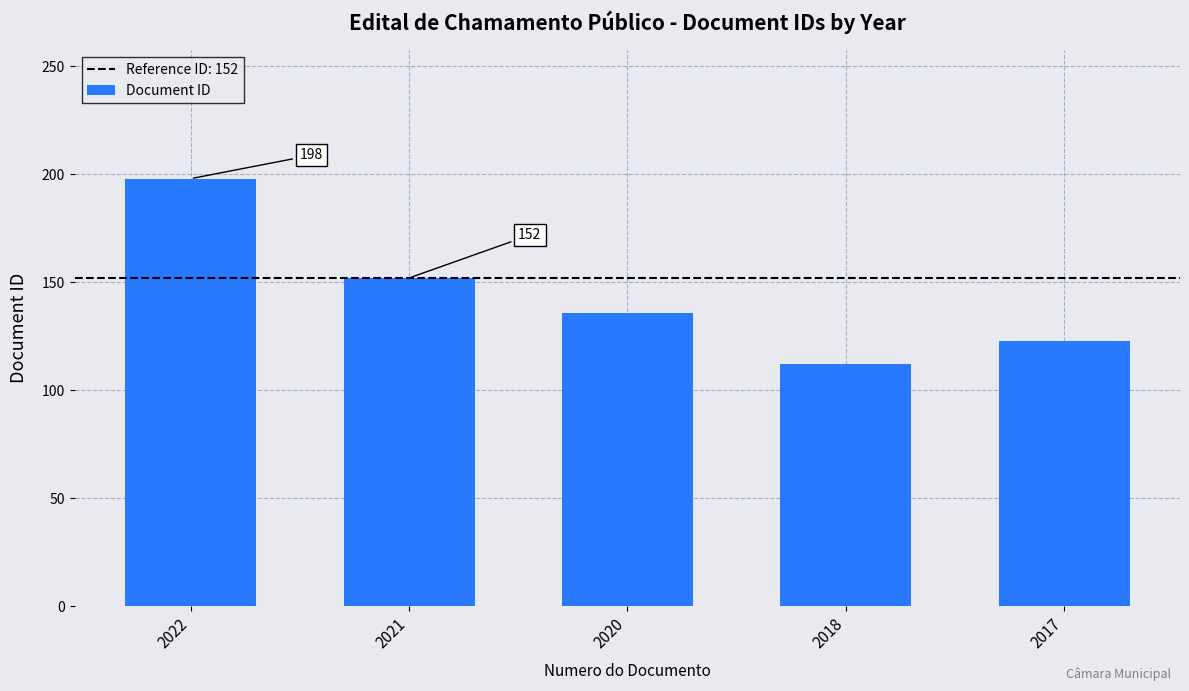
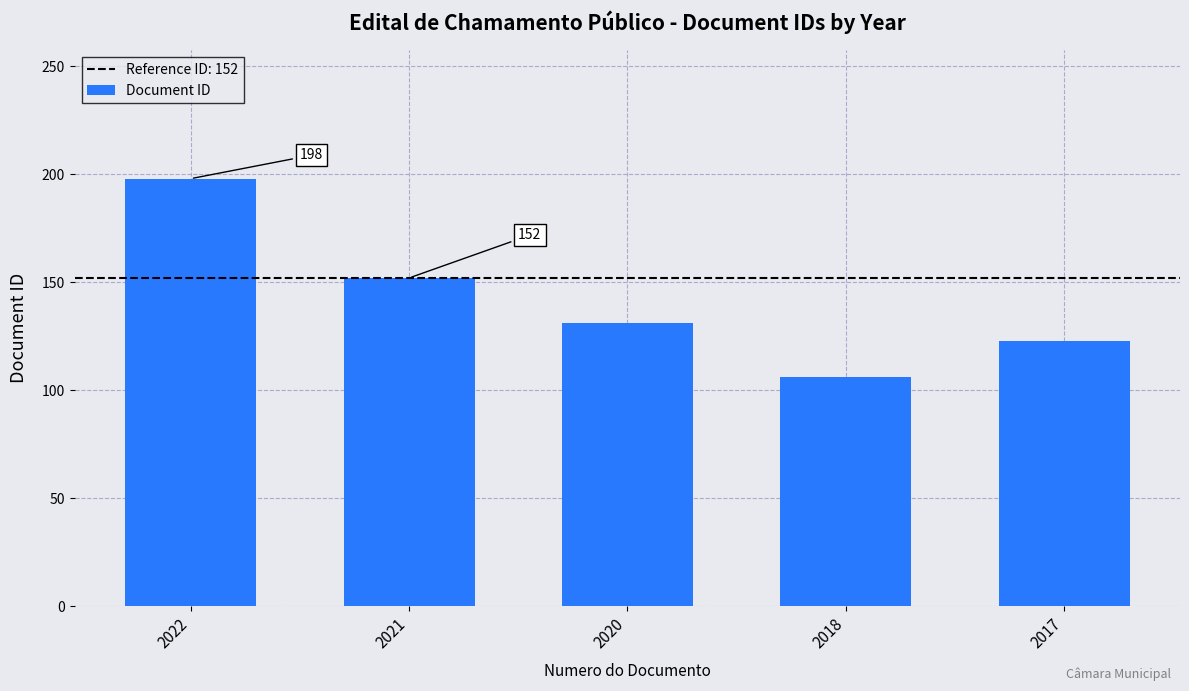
2020: 136 -> 131
2018: 112 -> 106
